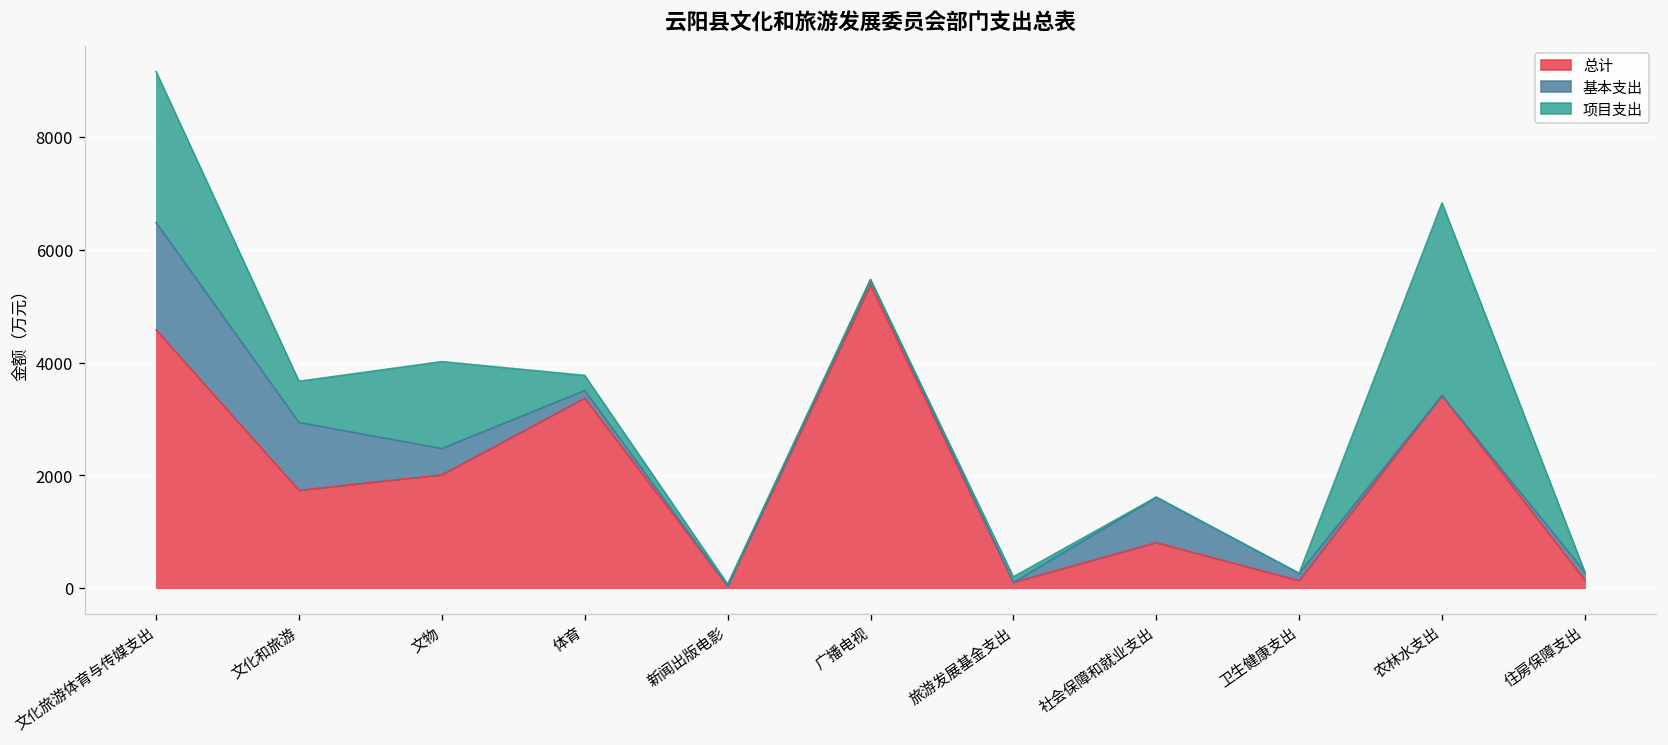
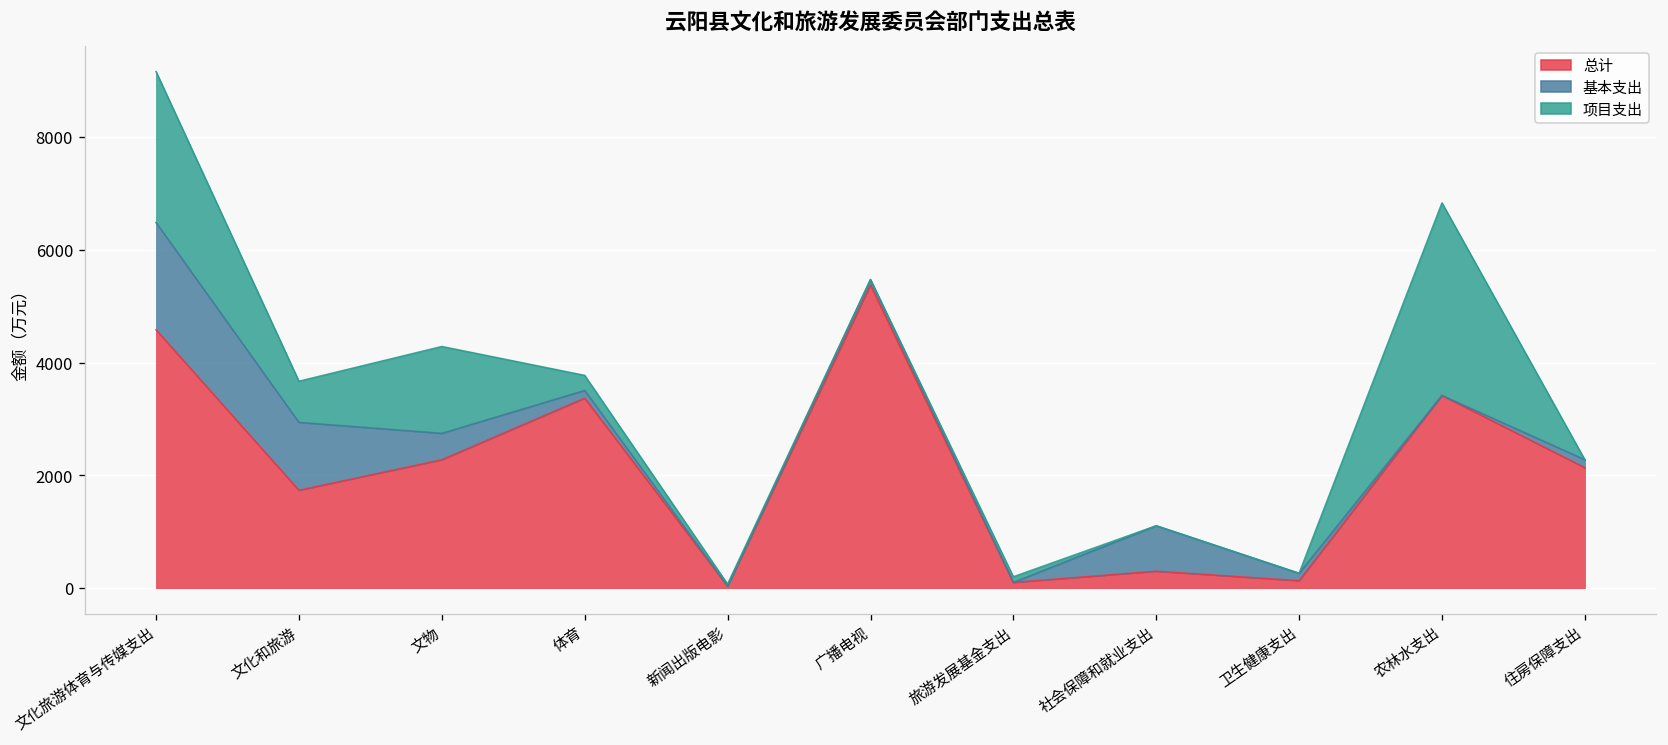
总计, 文物: 2000 -> 2300
总计, 社会保障和就业支出: 800 -> 300
总计, 住房保障支出: 100 -> 2100
